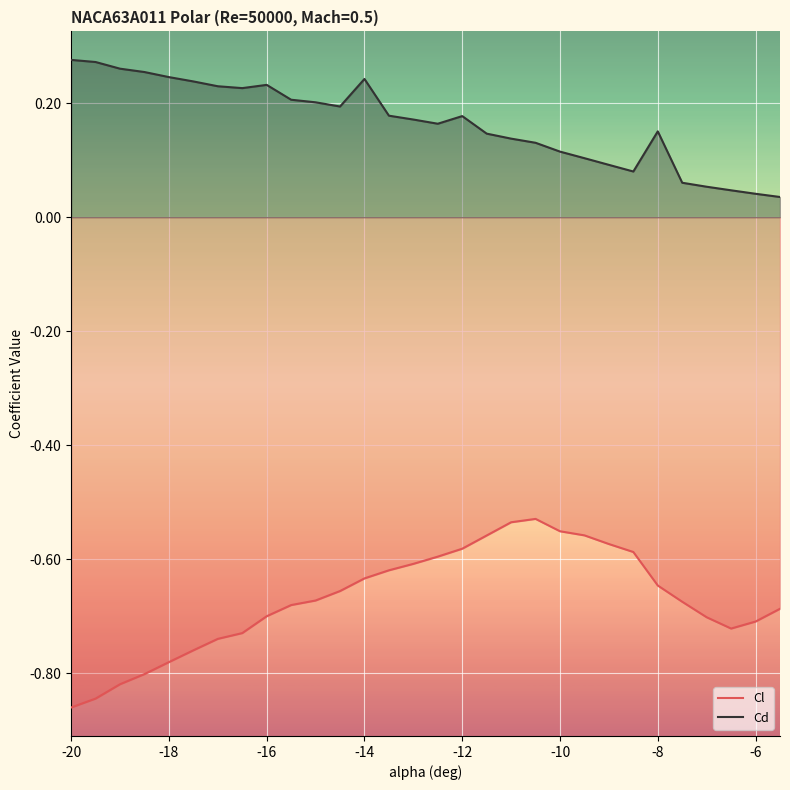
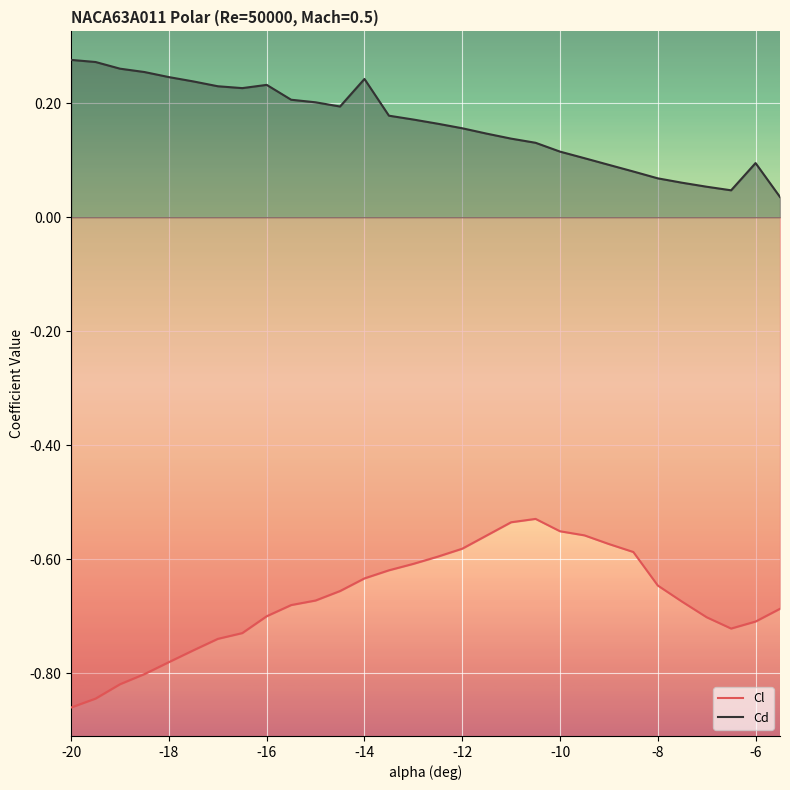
Cd, -12: 0.18 -> 0.16
Cd, -8: 0.15 -> 0.07
Cd, -6: 0.04 -> 0.10
